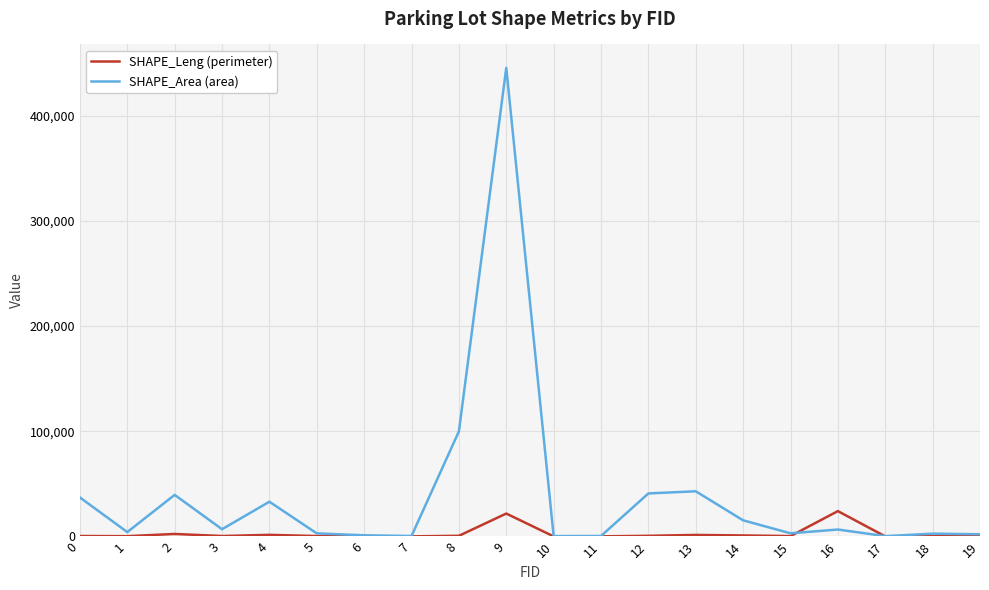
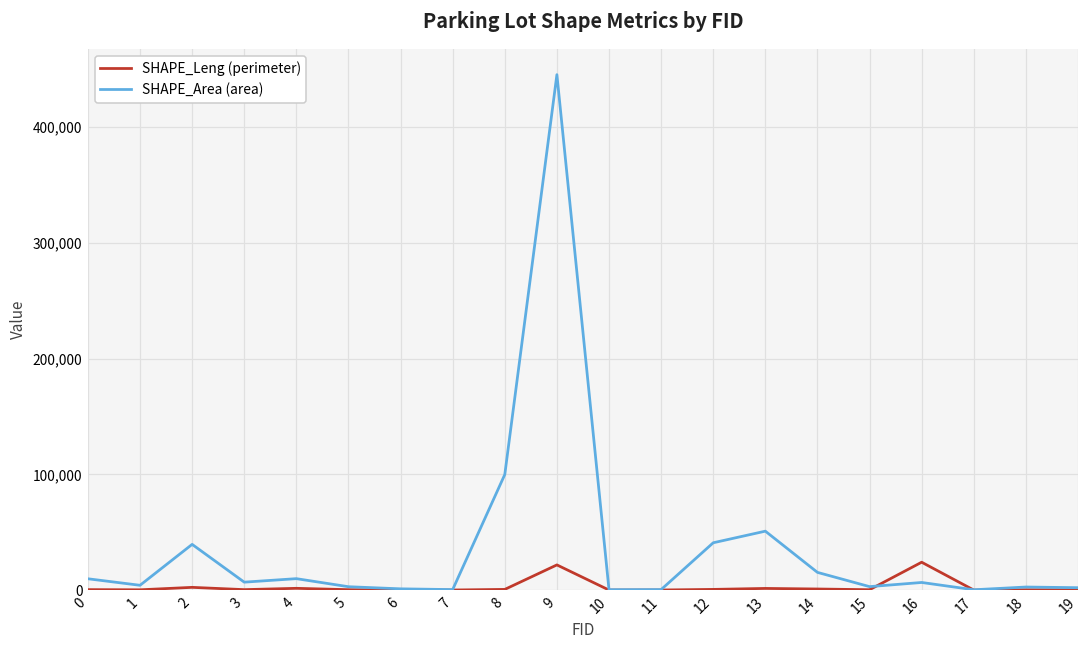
SHAPE_Area (area), 0: 37,000 -> 10,000
SHAPE_Area (area), 4: 33,000 -> 10,000
SHAPE_Area (area), 13: 43,000 -> 51,000
